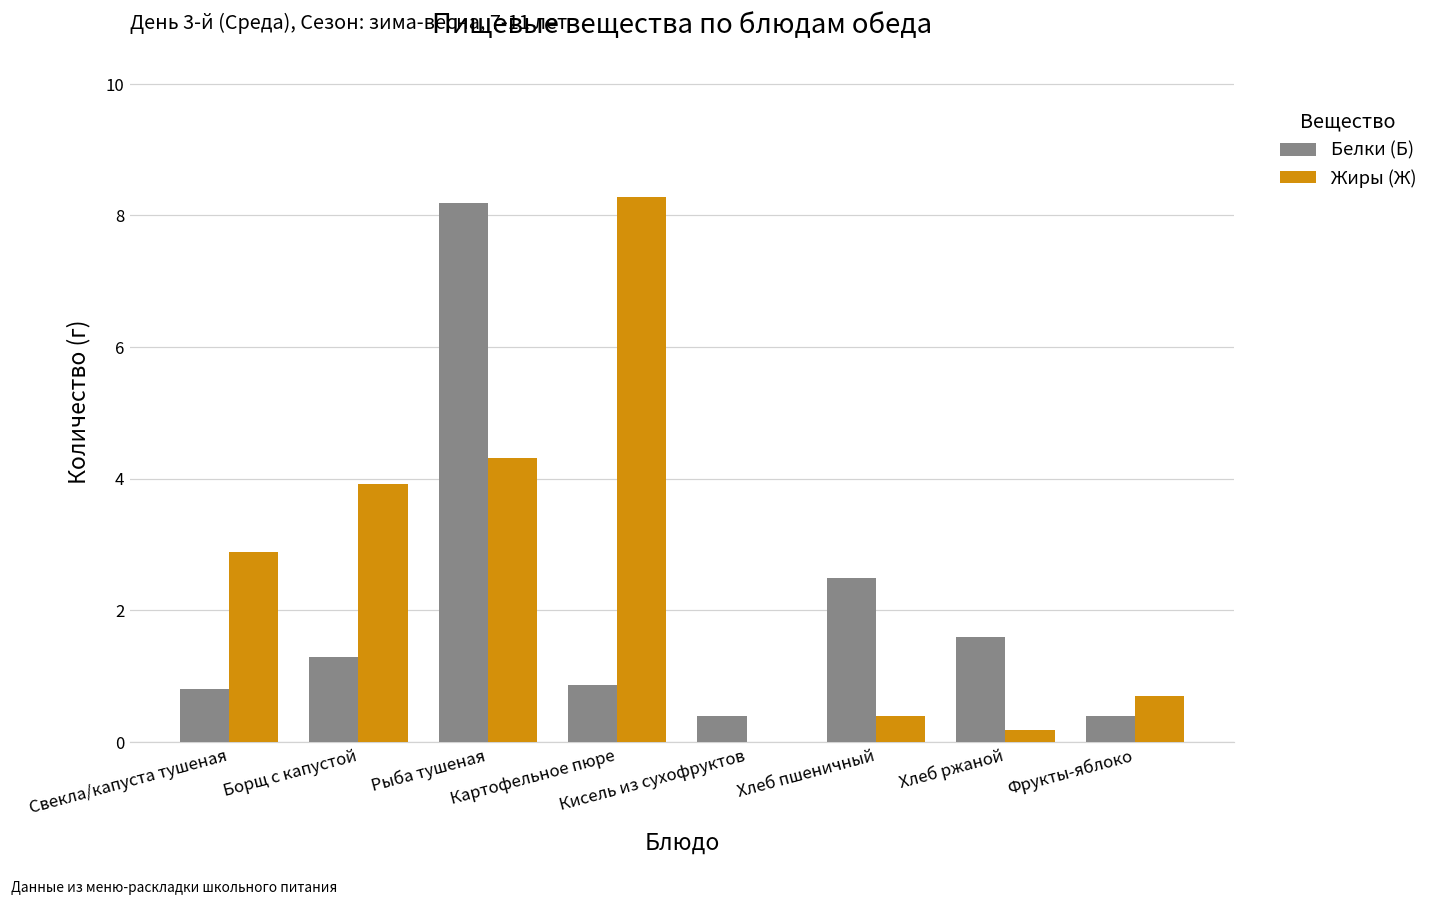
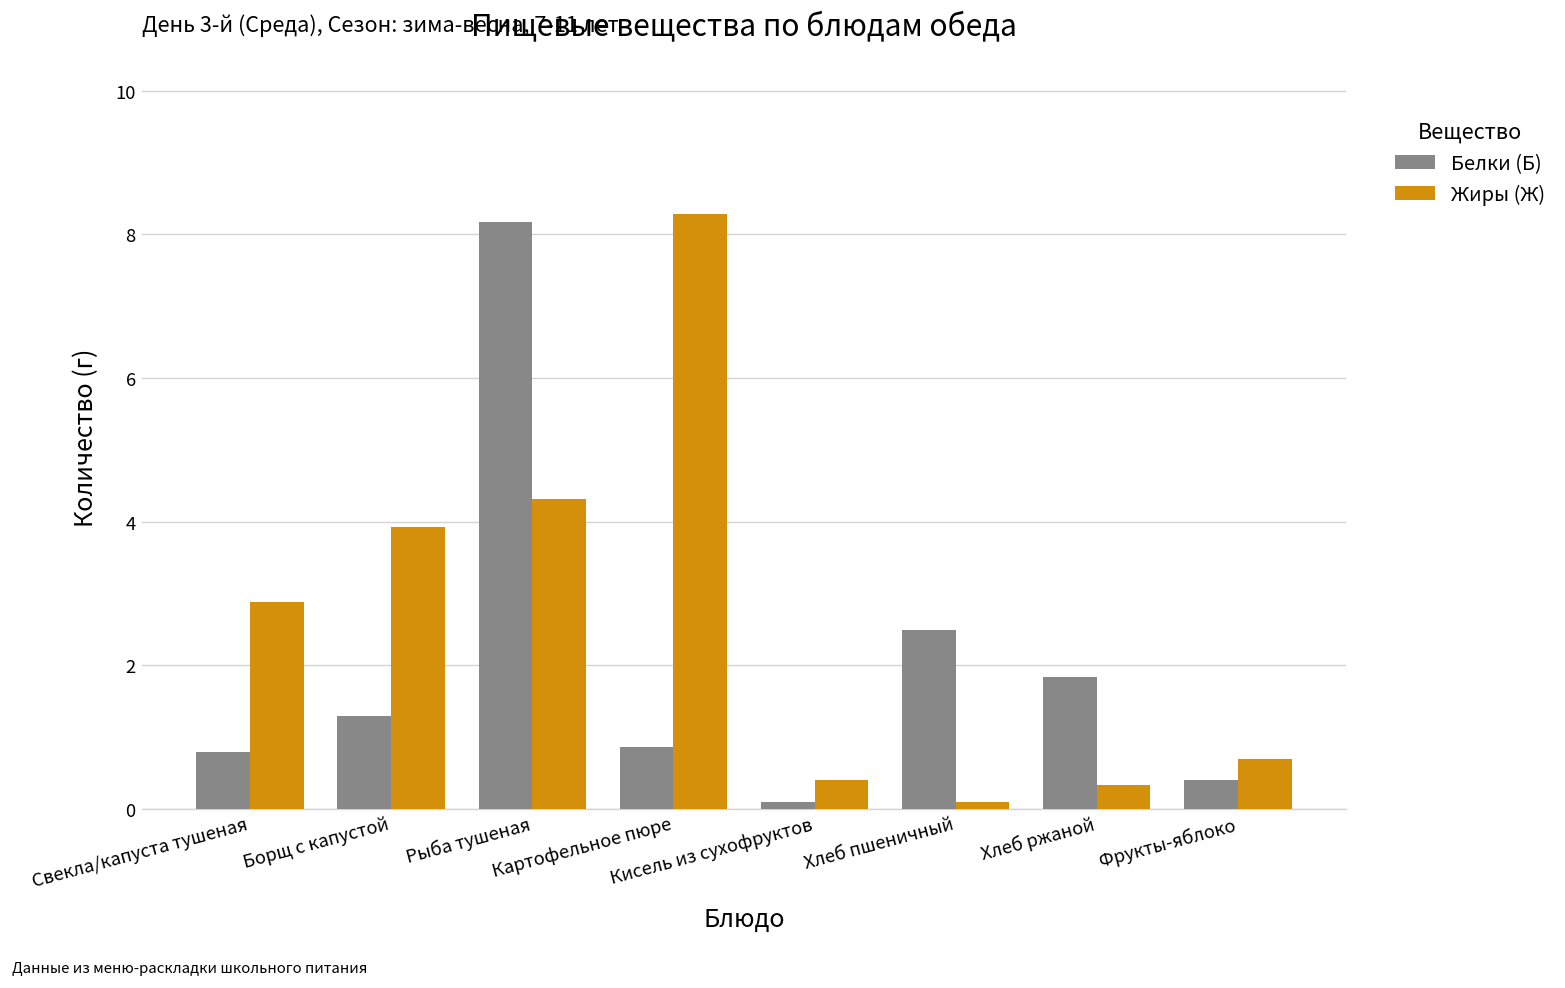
Белки (Б), Кисель из сухофруктов: 0.4 -> 0.1
Жиры (Ж), Кисель из сухофруктов: 0.0 -> 0.4
Жиры (Ж), Хлеб пшеничный: 0.4 -> 0.1
Белки (Б), Хлеб ржаной: 1.6 -> 1.8
Жиры (Ж), Хлеб ржаной: 0.2 -> 0.3
